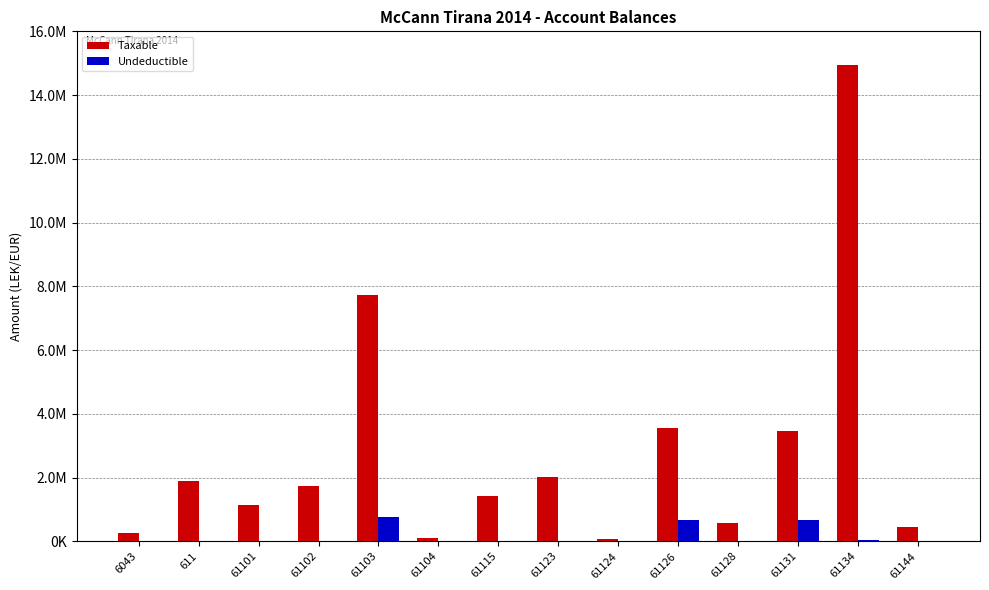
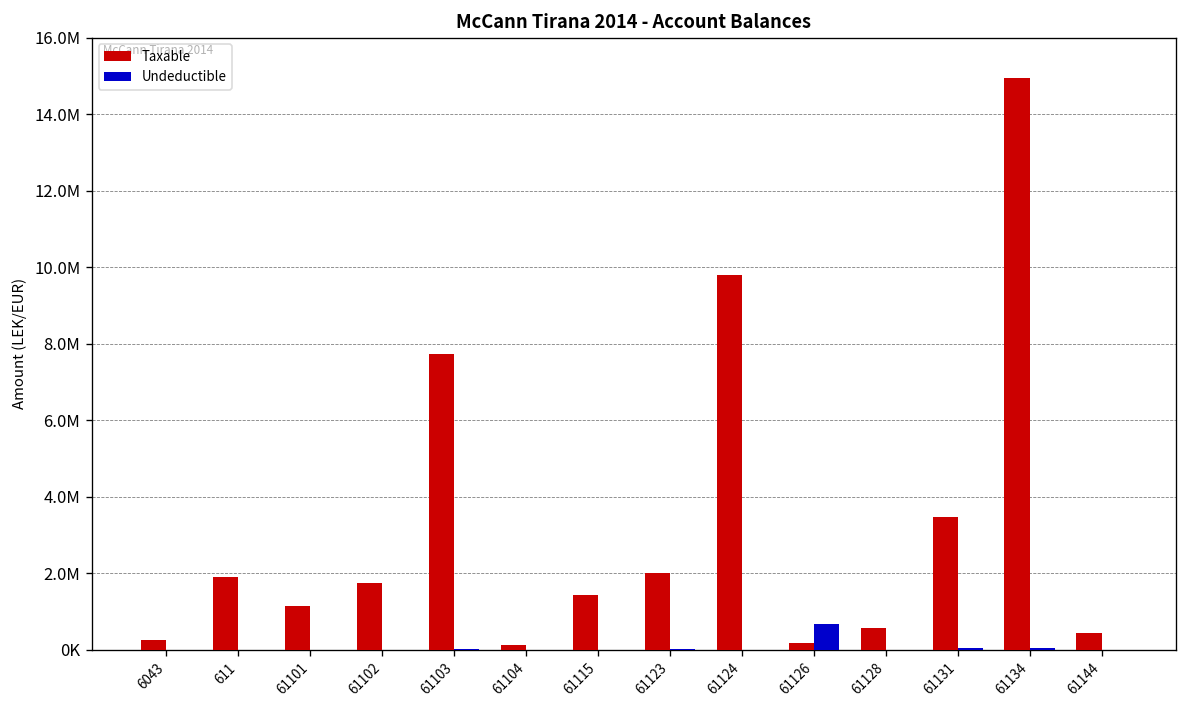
Undeductible, 61103: 800000 -> 0
Taxable, 61124: 100000 -> 9800000
Taxable, 61126: 3600000 -> 200000
Undeductible, 61131: 700000 -> 0
